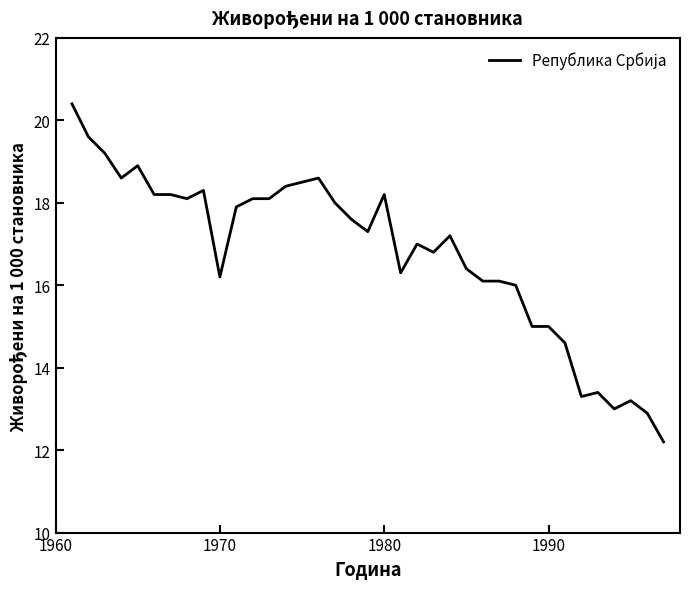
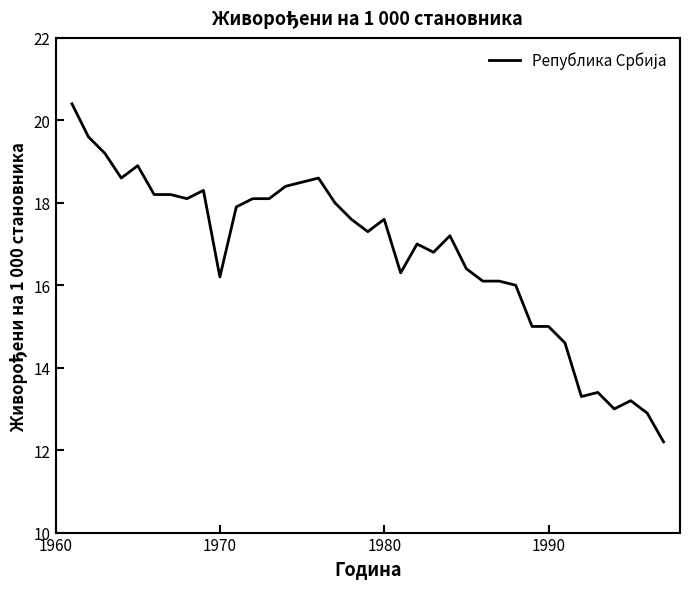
1980: 18.2 -> 17.6
